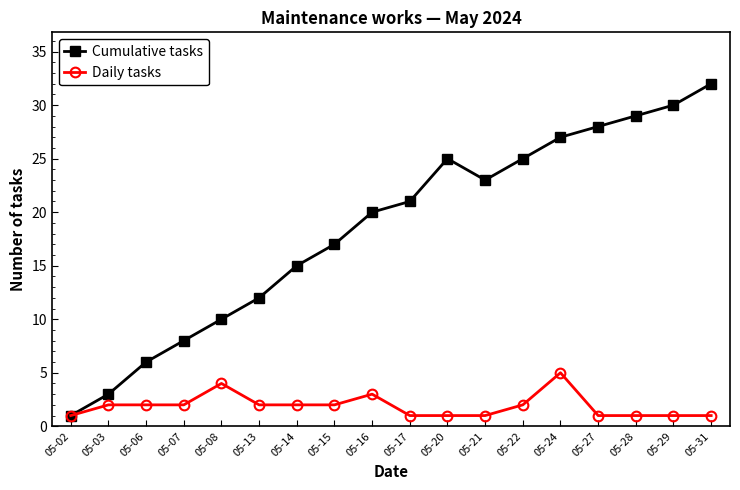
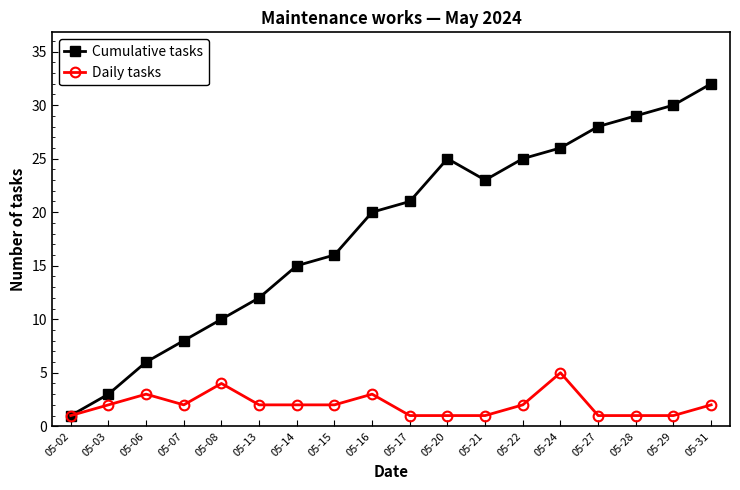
Daily tasks, 05-06: 2 -> 3
Cumulative tasks, 05-15: 17 -> 16
Cumulative tasks, 05-24: 27 -> 26
Daily tasks, 05-31: 1 -> 2
